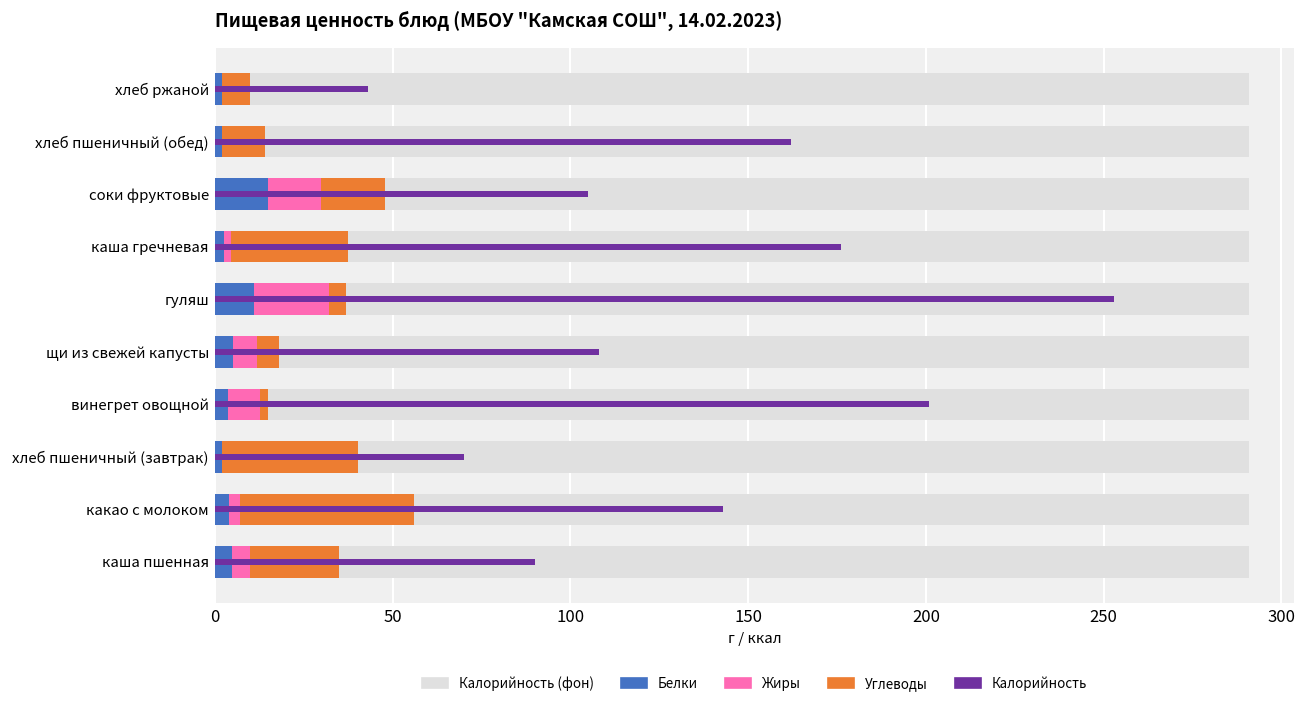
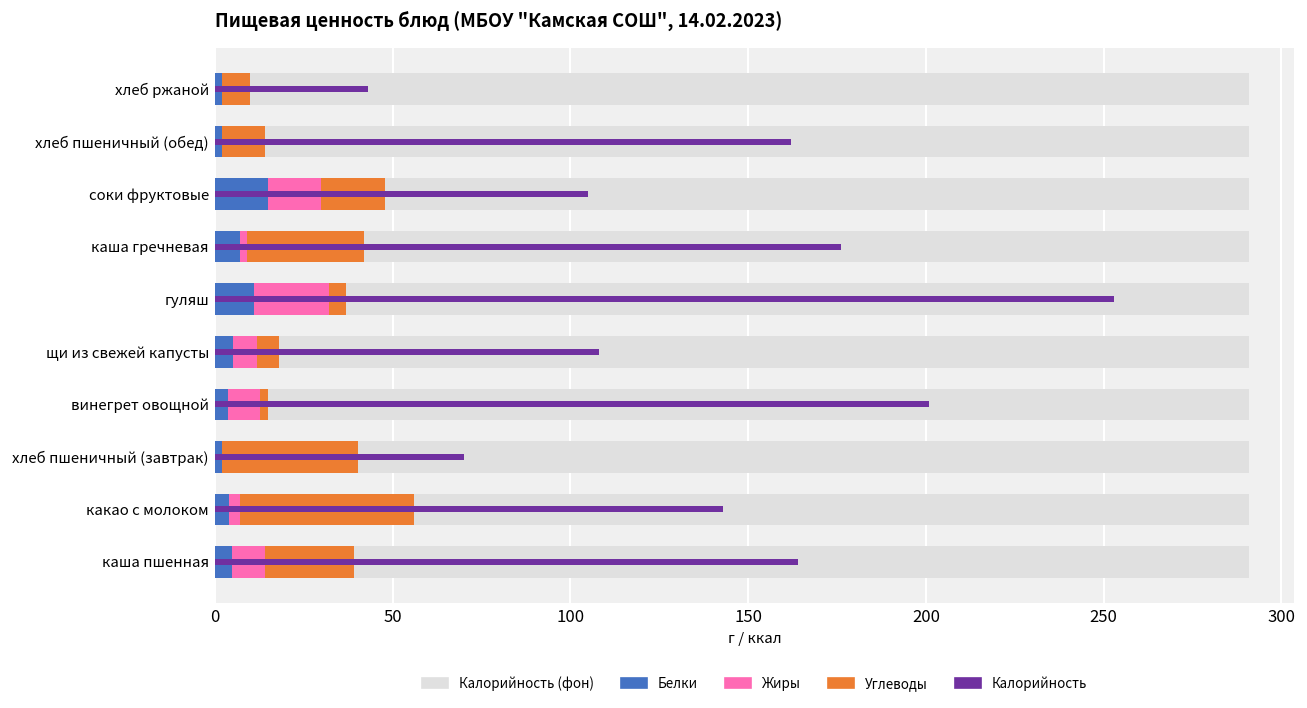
Белки, каша гречневая: 3 -> 7
Жиры, каша пшенная: 5 -> 9
Калорийность, каша пшенная: 90 -> 164
